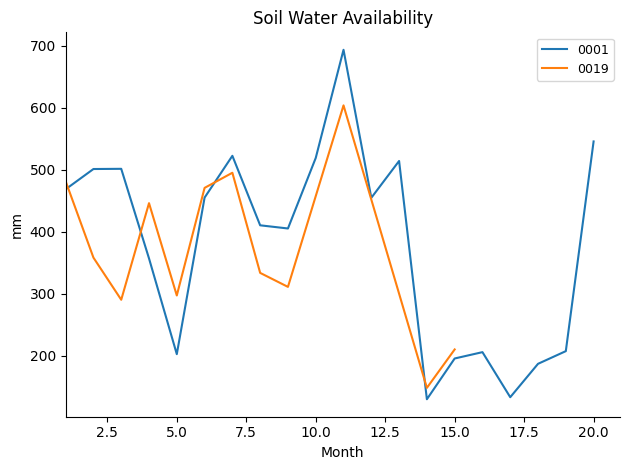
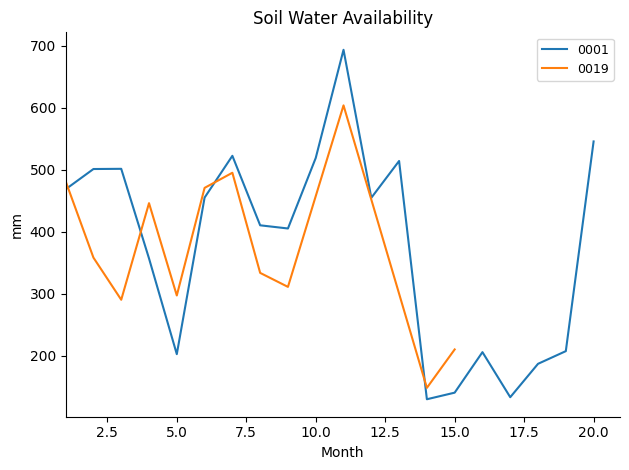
0001, 15.0: 200 -> 140
